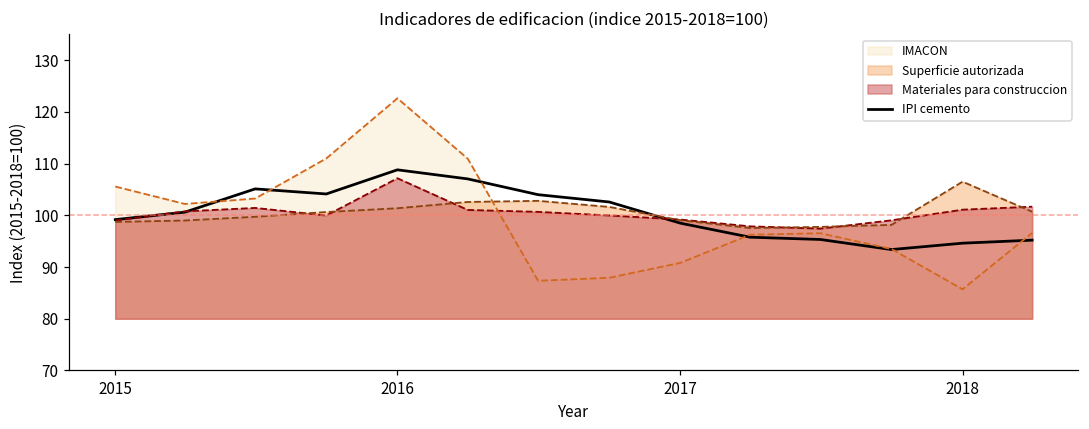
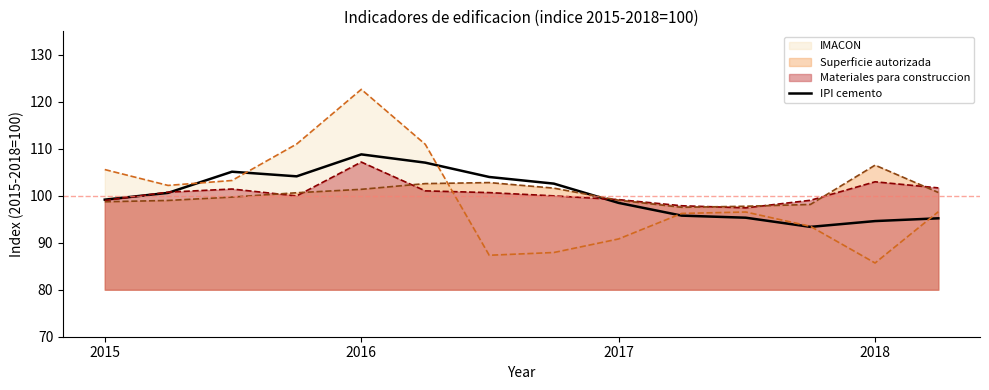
Materiales para construccion, 2018: 101 -> 103
